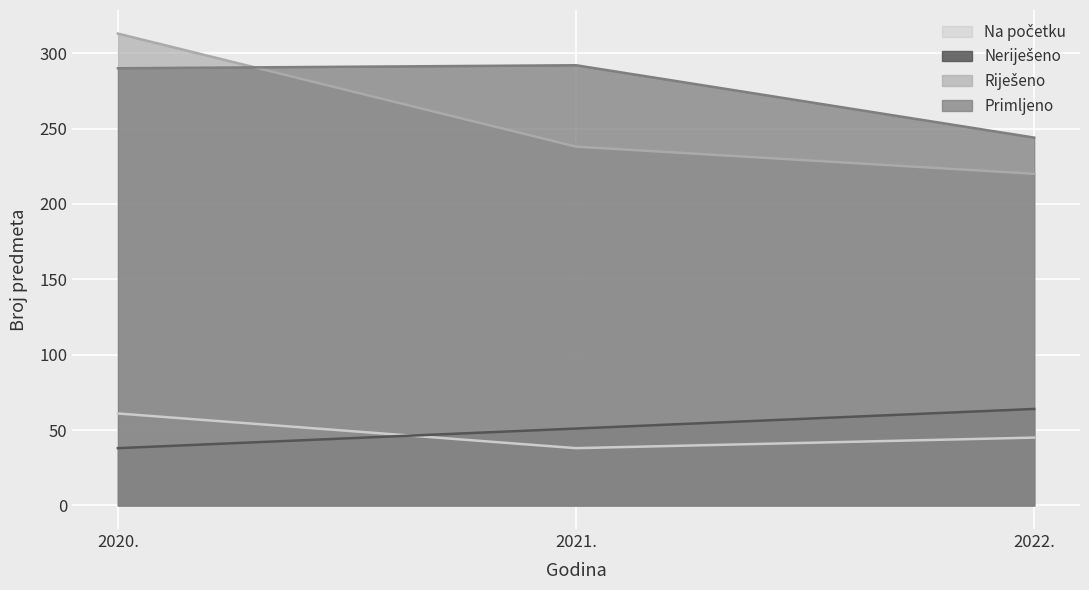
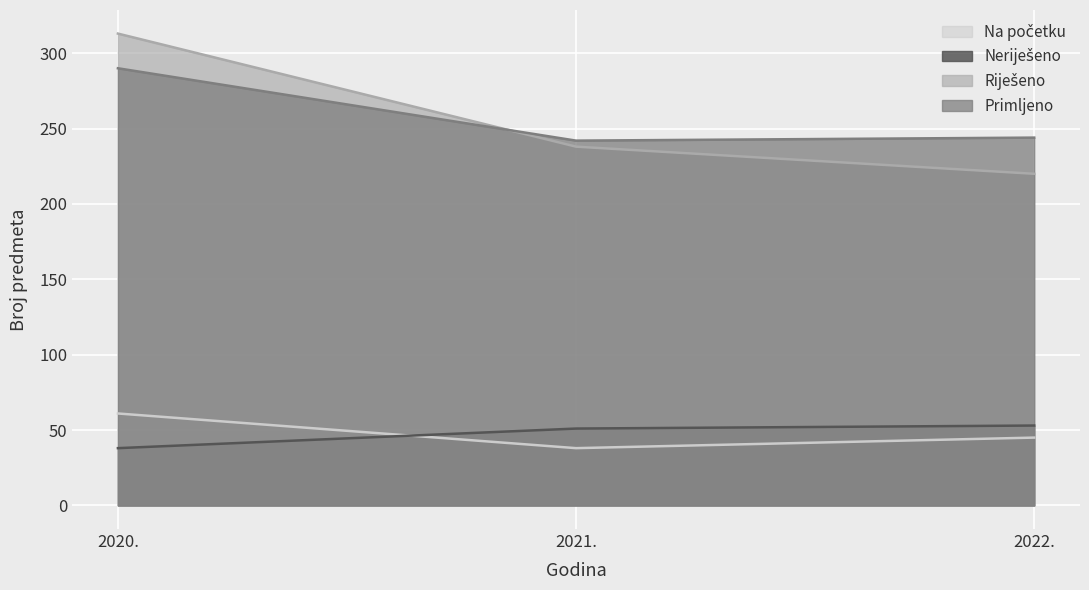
Primljeno, 2021.: 292 -> 242
Neriješeno, 2022.: 64 -> 53
